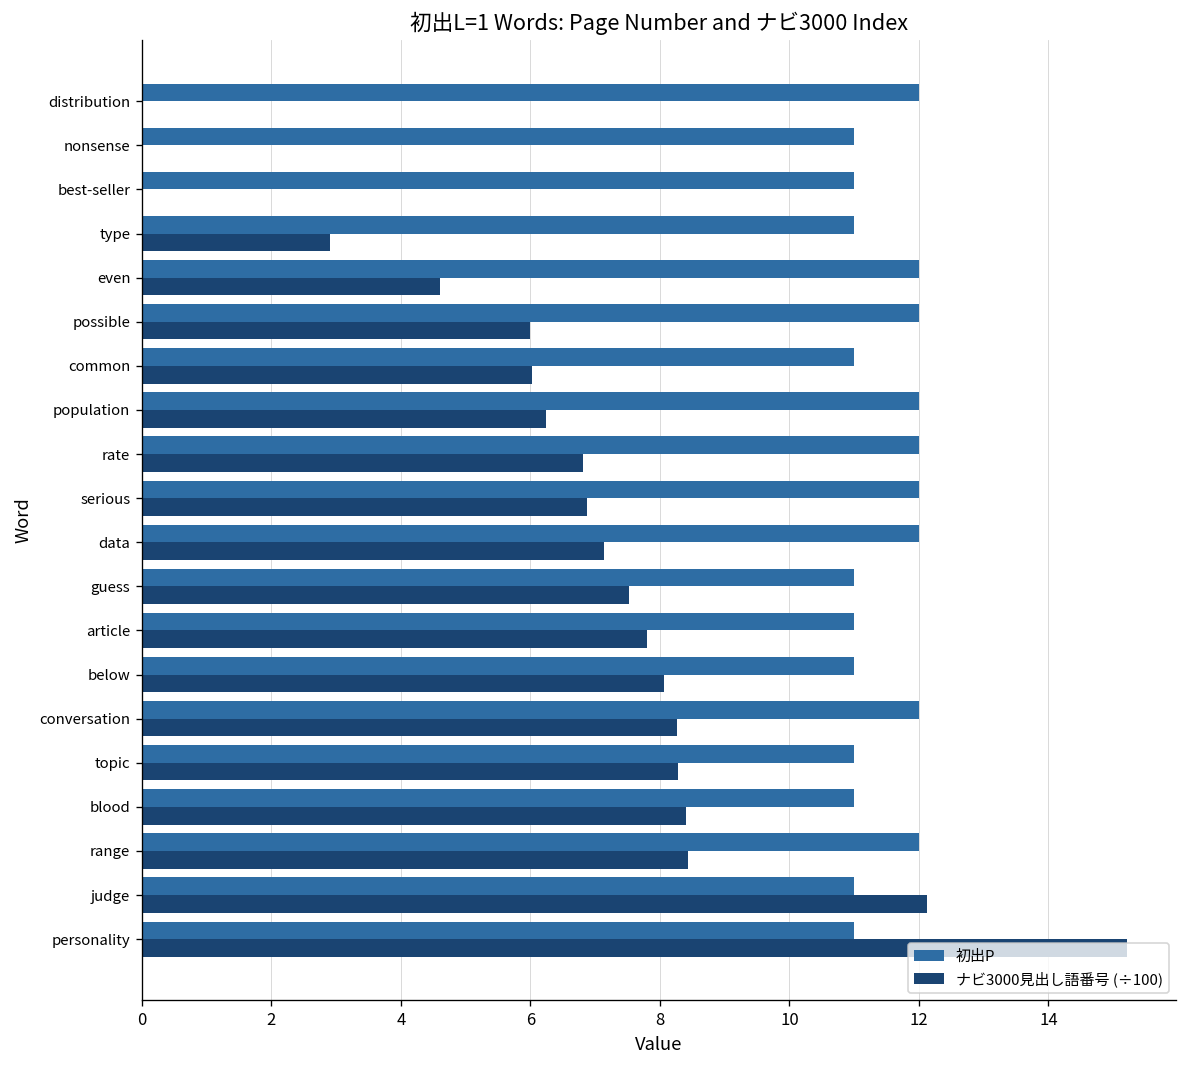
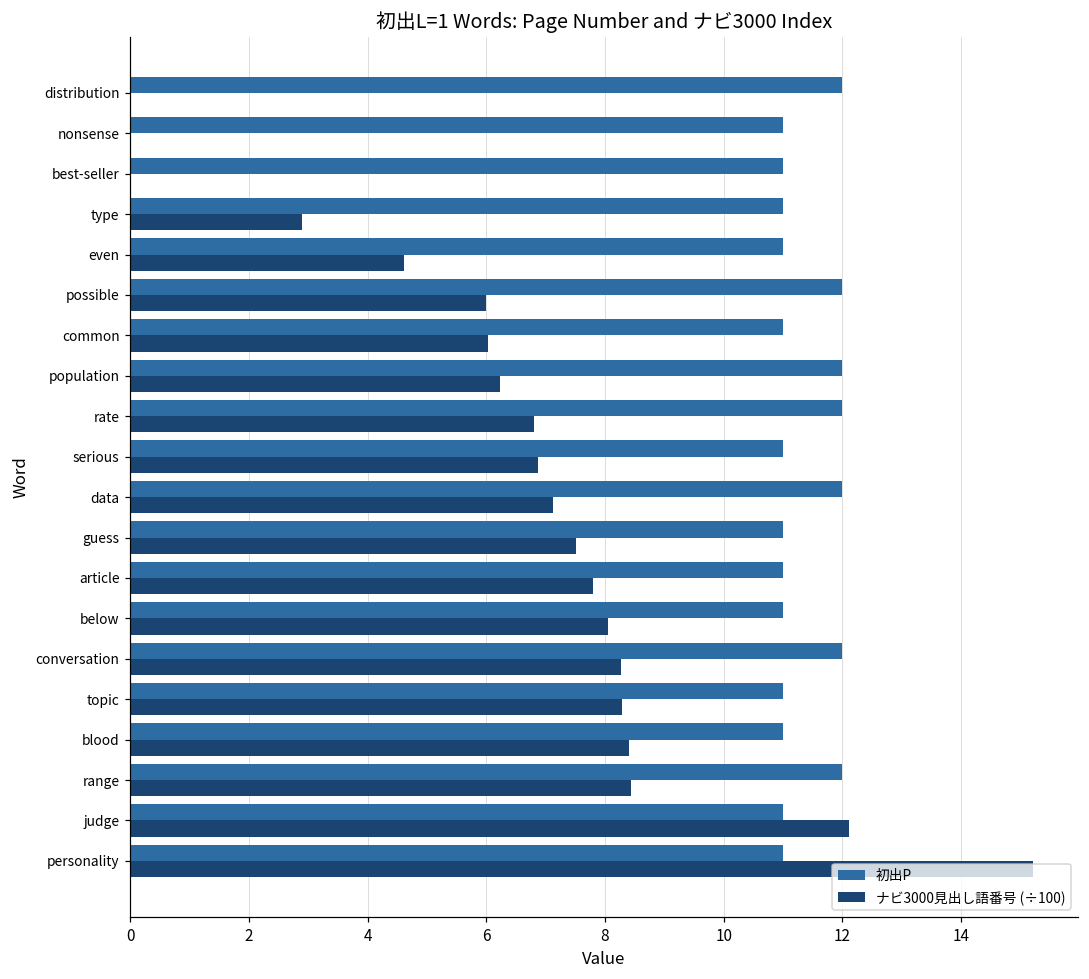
初出P, even: 12 -> 11
初出P, serious: 12 -> 11
